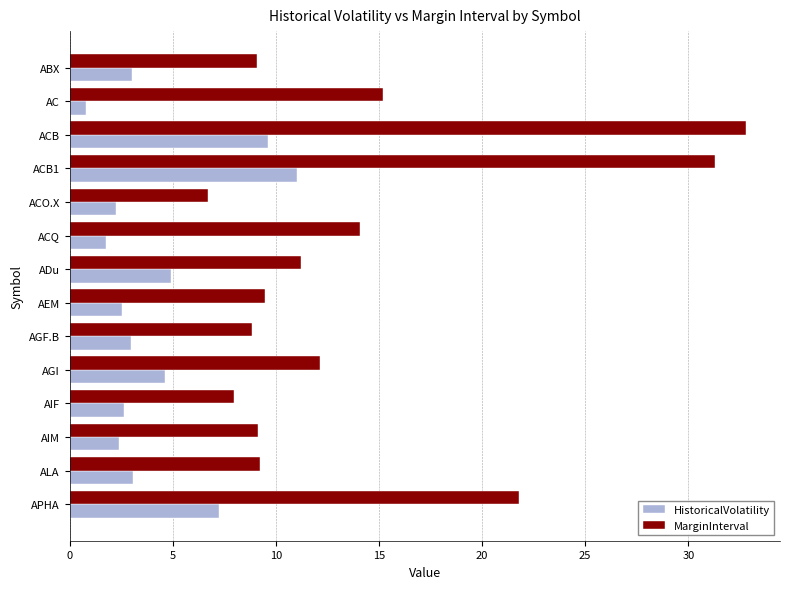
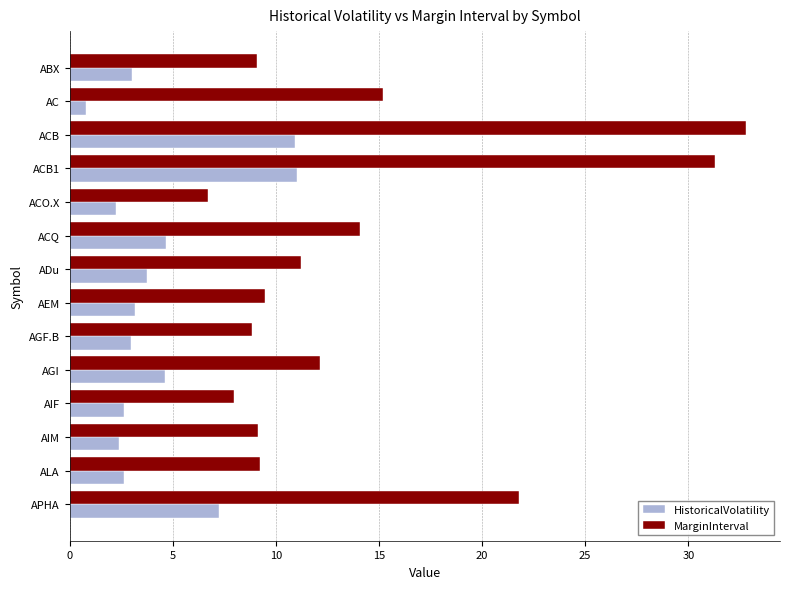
HistoricalVolatility, ACB: 9.6 -> 10.9
HistoricalVolatility, ACQ: 1.8 -> 4.7
HistoricalVolatility, ADu: 4.9 -> 3.7
HistoricalVolatility, AEM: 2.6 -> 3.2
HistoricalVolatility, ALA: 3.1 -> 2.6
